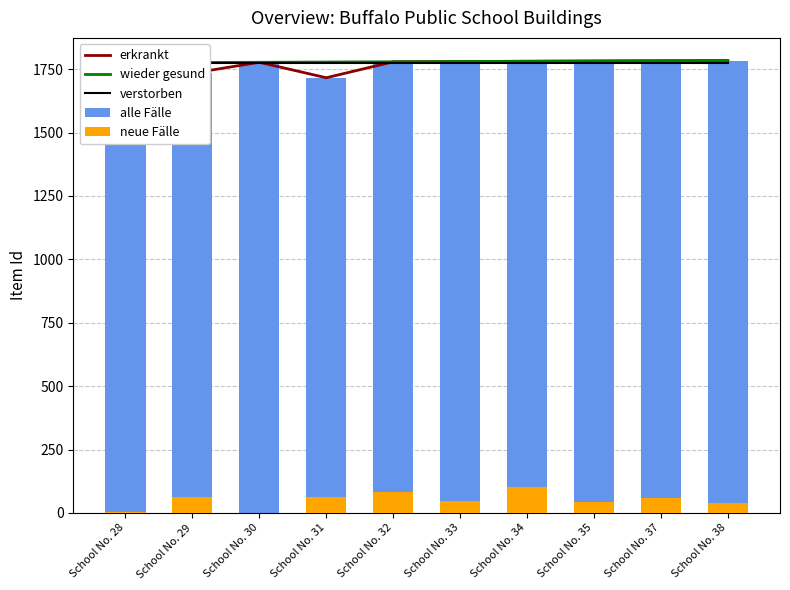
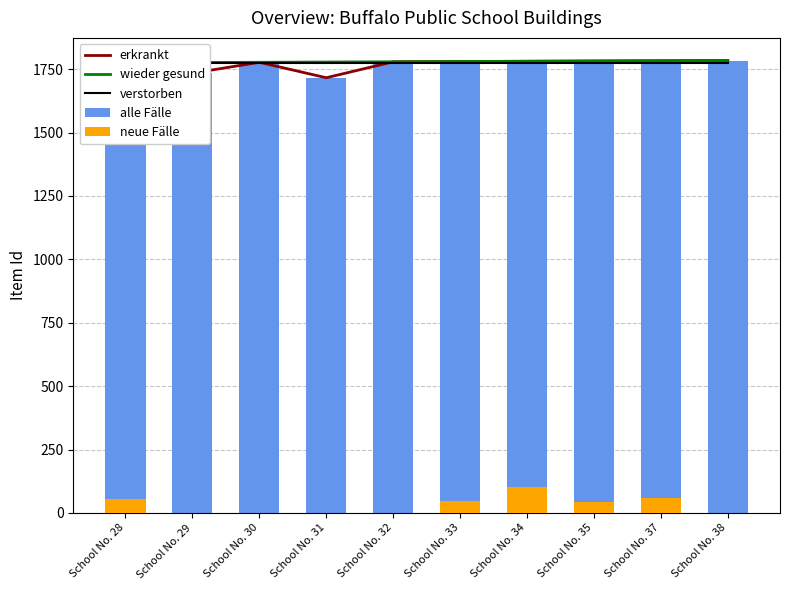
neue Fälle, School No. 28: 0 -> 60
neue Fälle, School No. 29: 60 -> 0
neue Fälle, School No. 31: 60 -> 0
neue Fälle, School No. 32: 80 -> 0
neue Fälle, School No. 38: 40 -> 0
